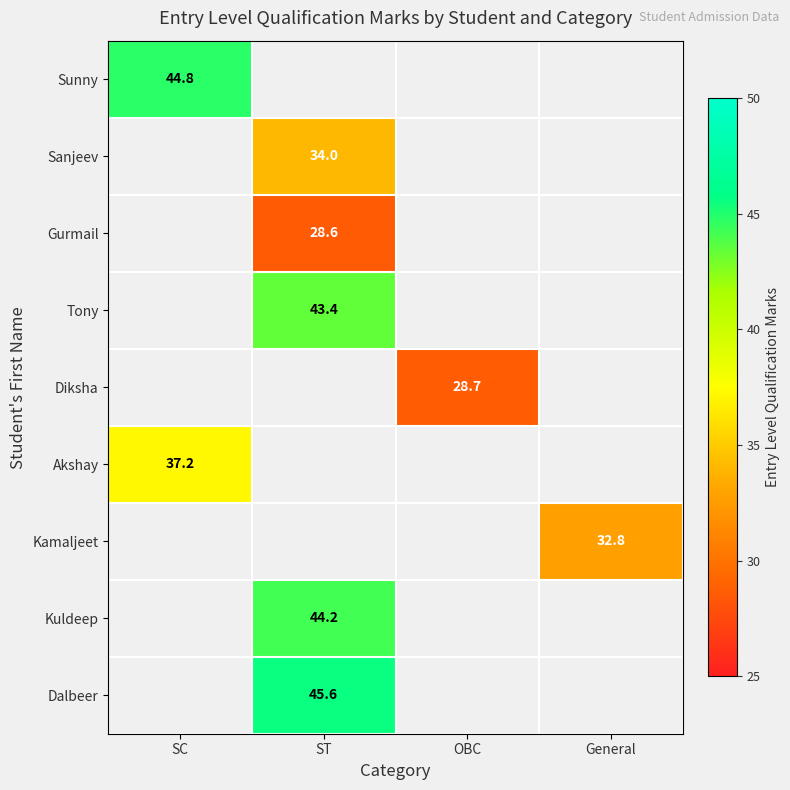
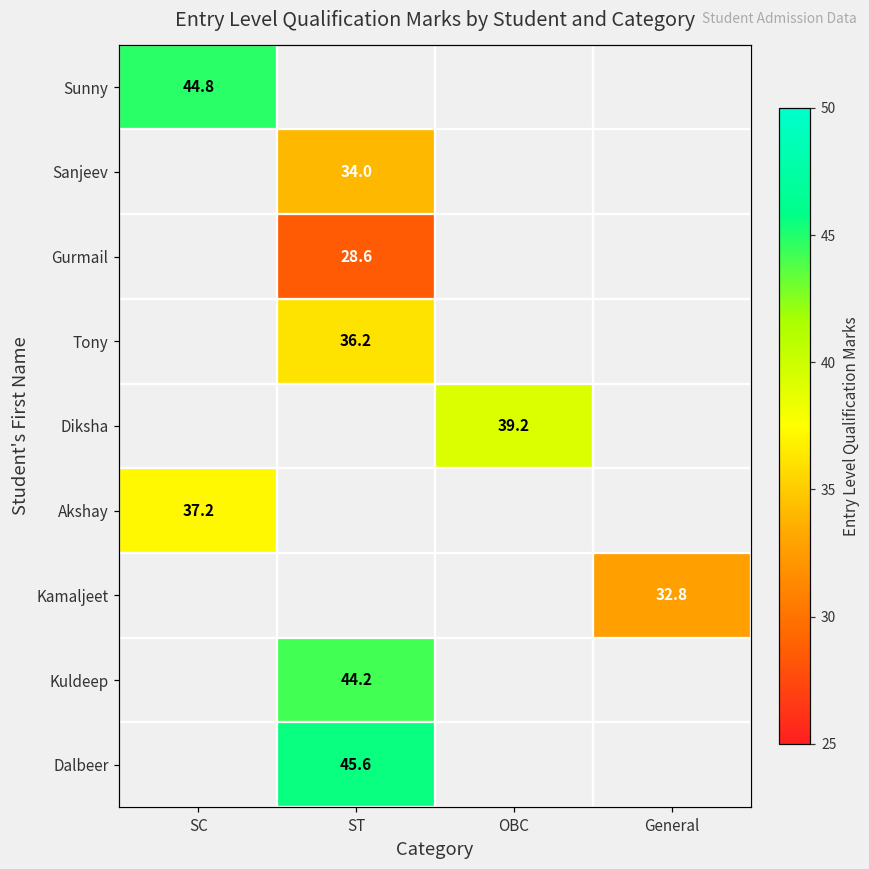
Tony, ST: 43.4 -> 36.2
Diksha, OBC: 28.7 -> 39.2
